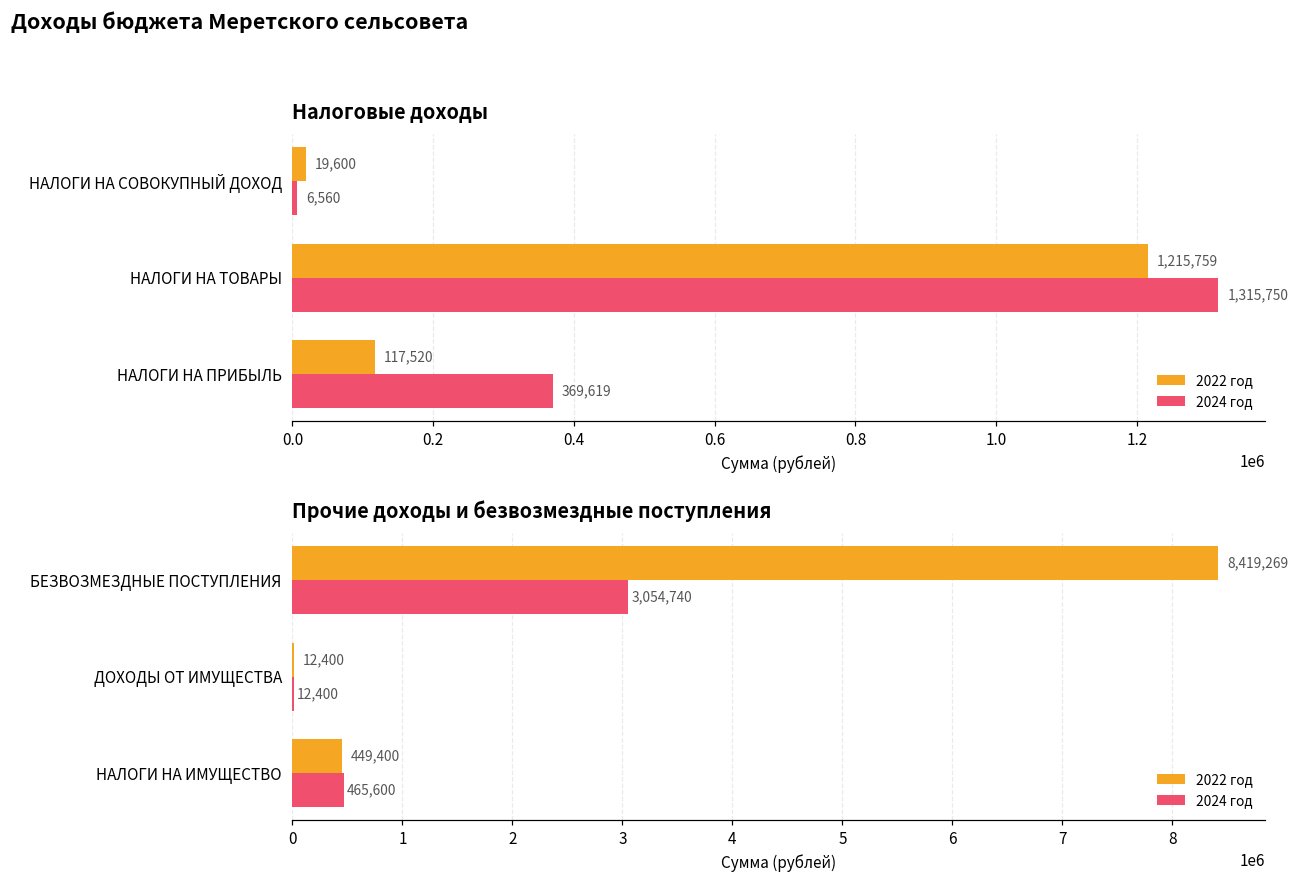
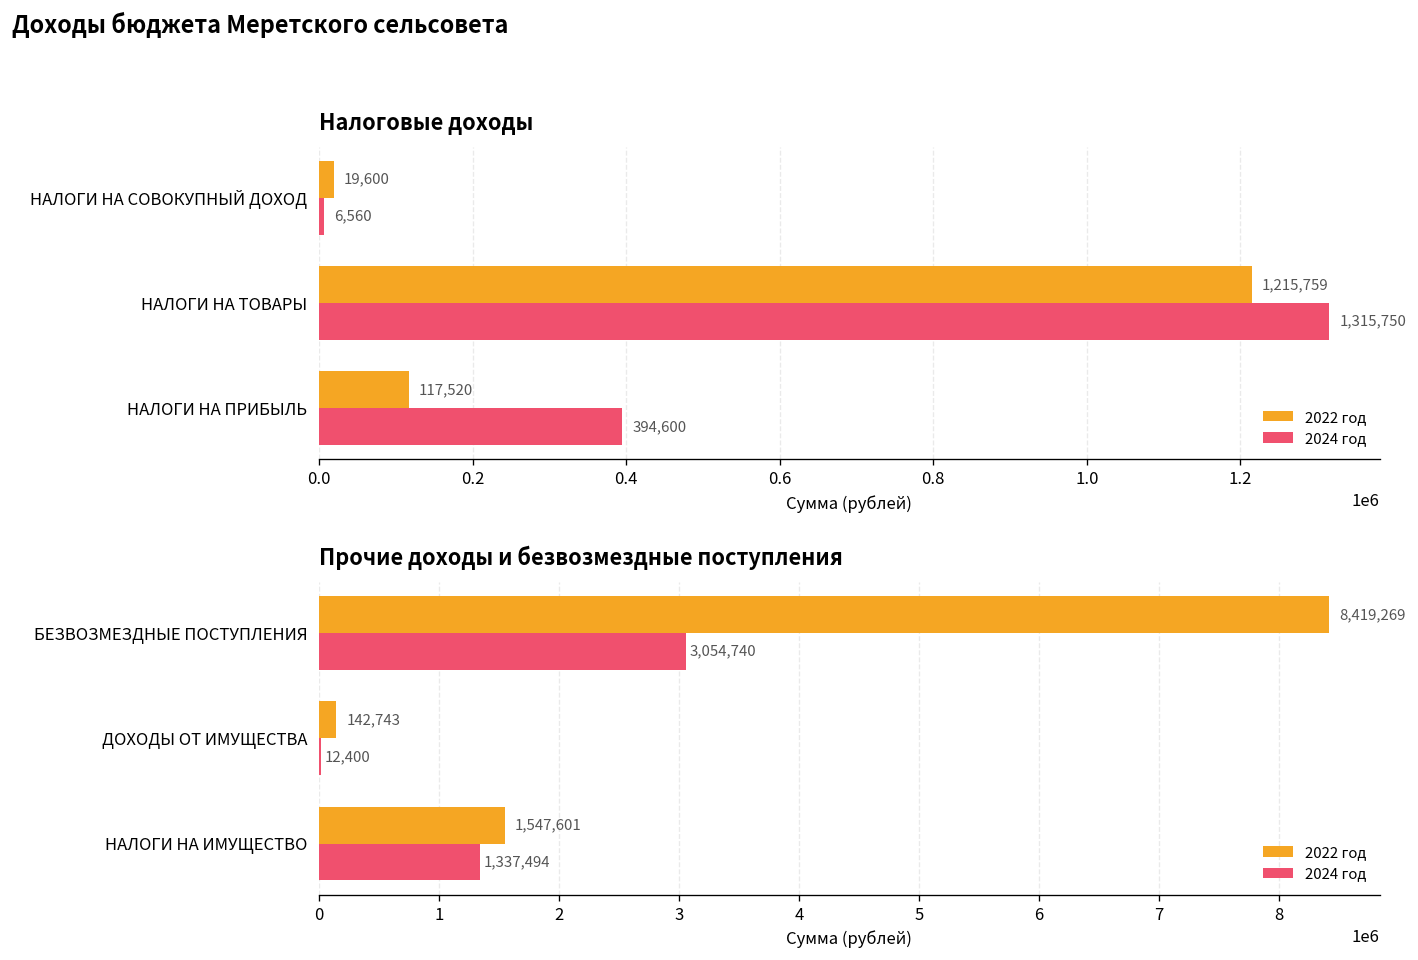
Налоговые доходы, 2024 год, НАЛОГИ НА ПРИБЫЛЬ: 369,619 -> 394,600
Прочие доходы и безвозмездные поступления, 2022 год, ДОХОДЫ ОТ ИМУЩЕСТВА: 12,400 -> 142,743
Прочие доходы и безвозмездные поступления, 2022 год, НАЛОГИ НА ИМУЩЕСТВО: 449,400 -> 1,547,601
Прочие доходы и безвозмездные поступления, 2024 год, НАЛОГИ НА ИМУЩЕСТВО: 465,600 -> 1,337,494
